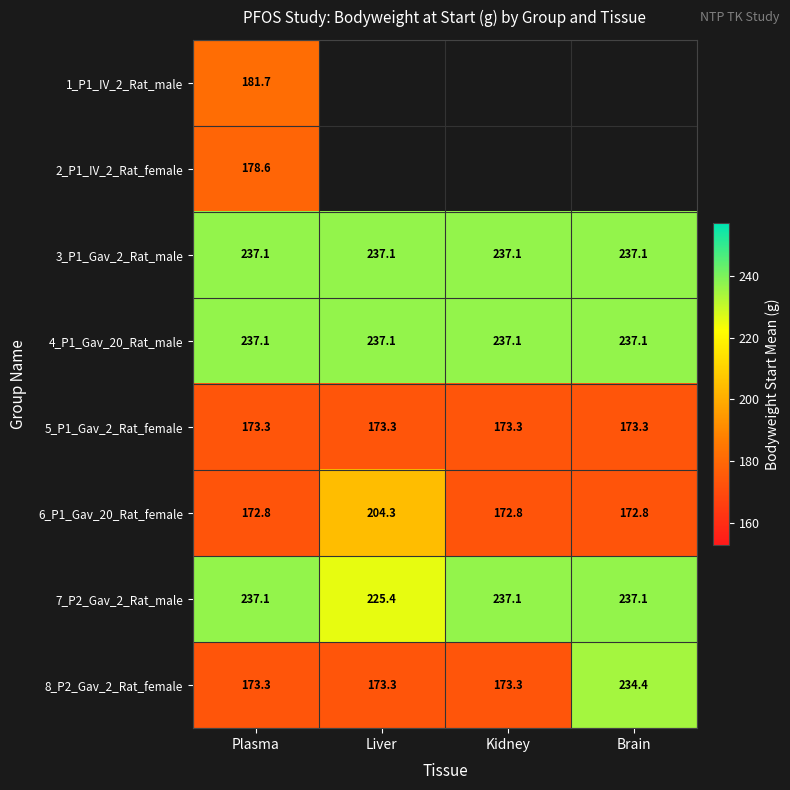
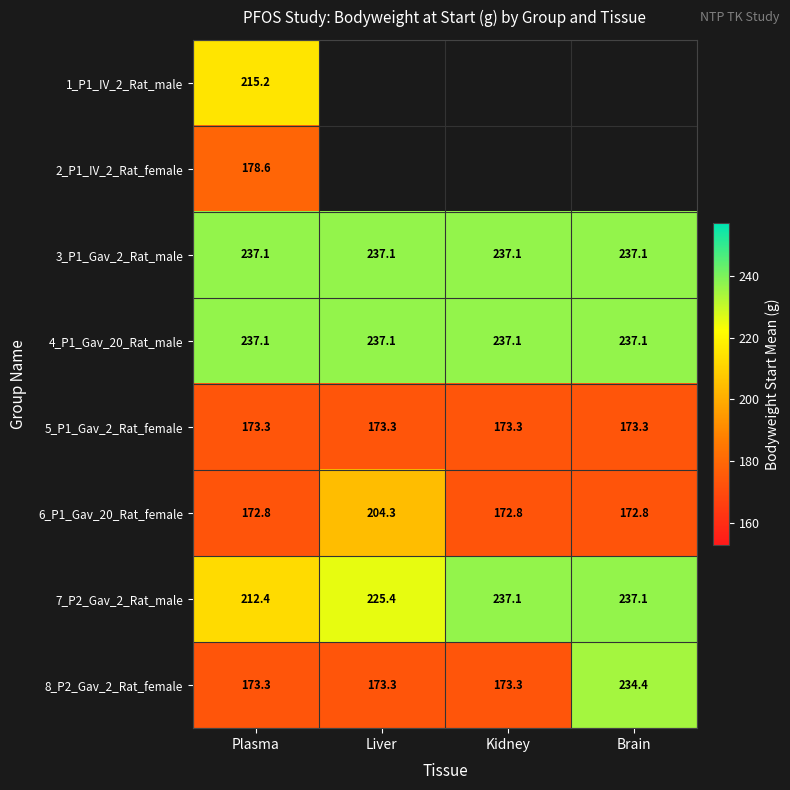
1_P1_IV_2_Rat_male, Plasma: 181.7 -> 215.2
7_P2_Gav_2_Rat_male, Plasma: 237.1 -> 212.4
